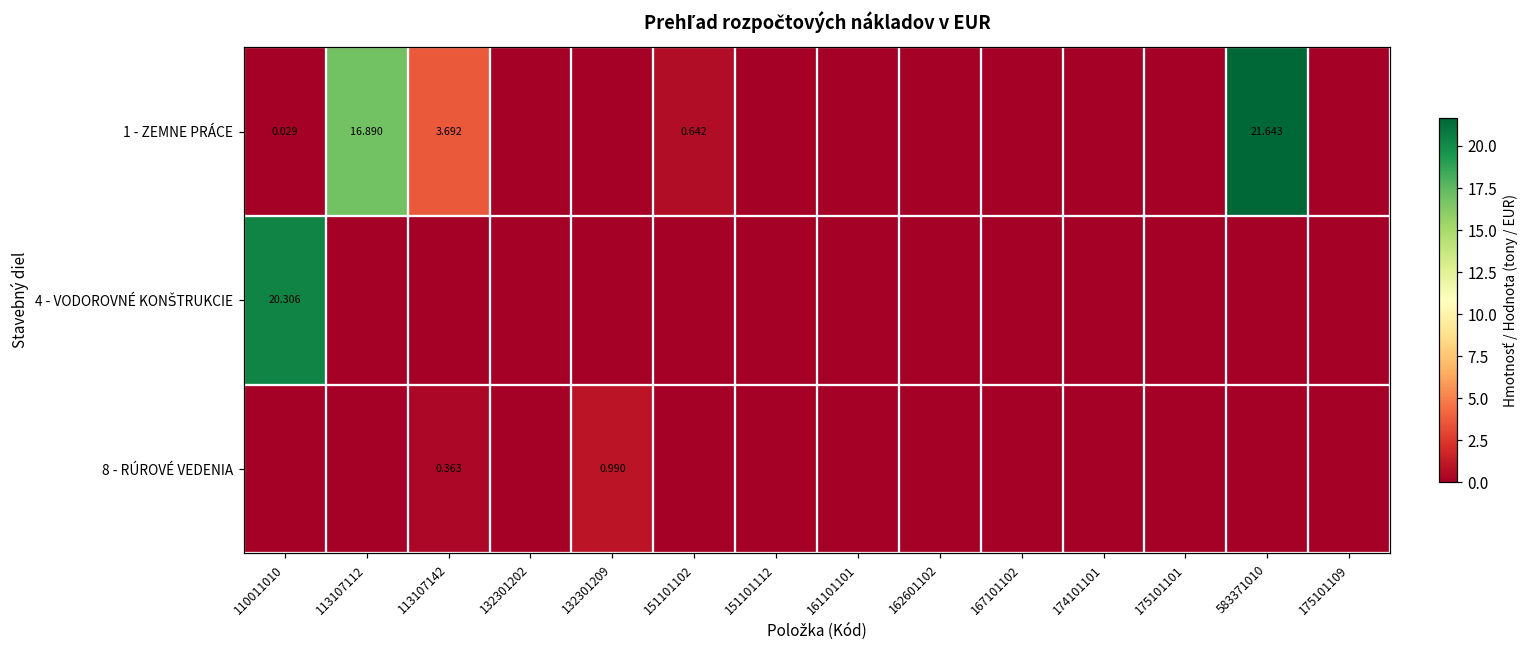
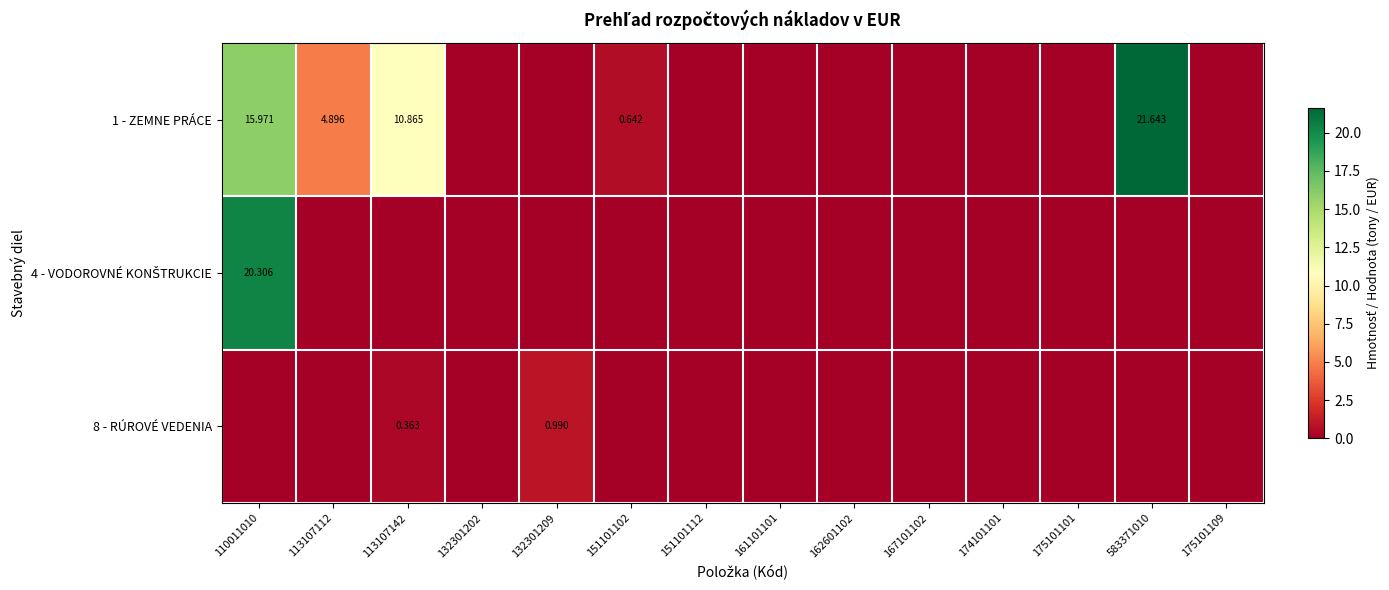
1 - ZEMNE PRÁCE, 110011010: 0.029 -> 15.971
1 - ZEMNE PRÁCE, 113107112: 16.890 -> 4.896
1 - ZEMNE PRÁCE, 113107142: 3.692 -> 10.865
